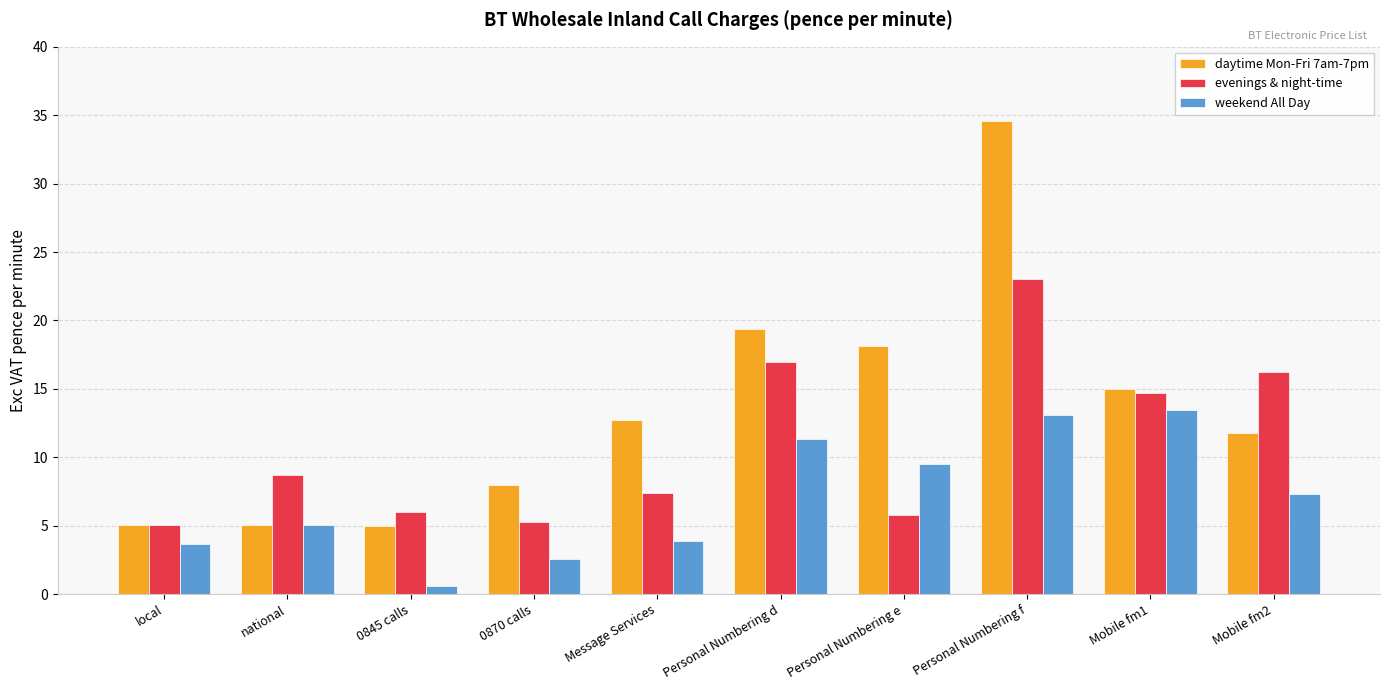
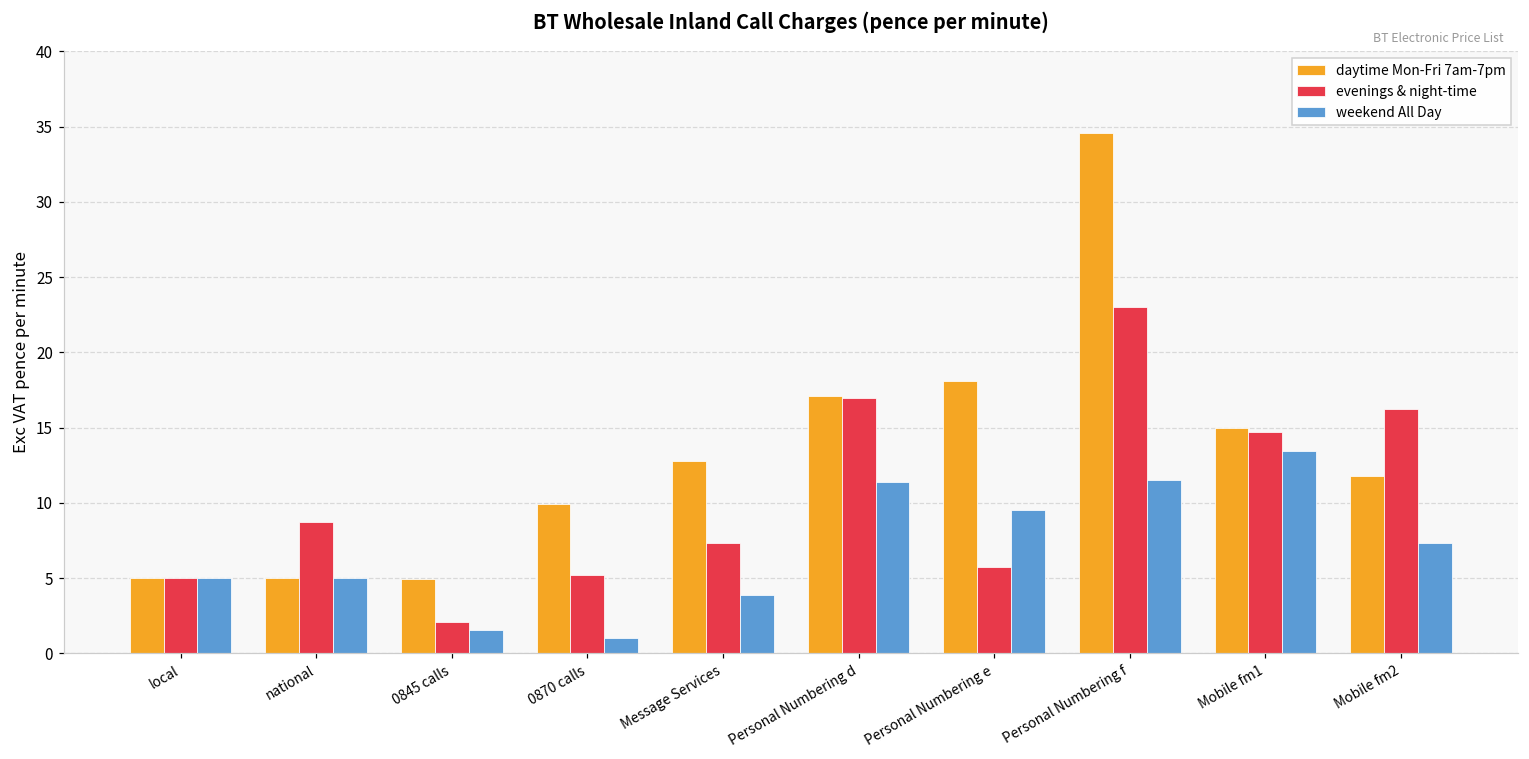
weekend All Day, local: 3.7 -> 5.0
evenings & night-time, 0845 calls: 6.0 -> 2.1
weekend All Day, 0845 calls: 0.6 -> 1.5
daytime Mon-Fri 7am-7pm, 0870 calls: 8.0 -> 10.0
weekend All Day, 0870 calls: 2.6 -> 1.0
daytime Mon-Fri 7am-7pm, Personal Numbering d: 19.4 -> 17.1
weekend All Day, Personal Numbering f: 13.1 -> 11.5
